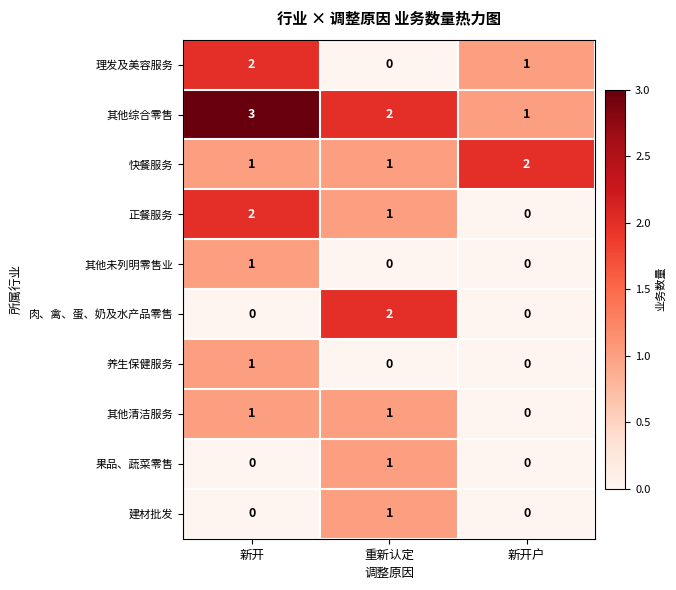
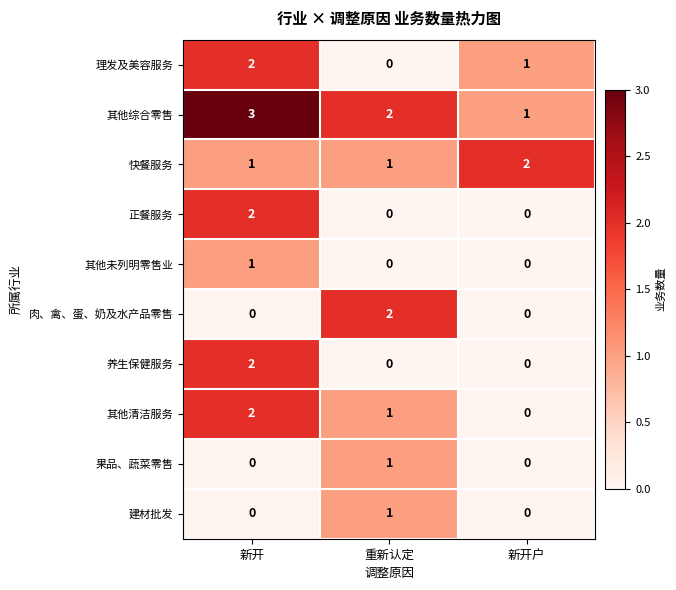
正餐服务, 重新认定: 1 -> 0
养生保健服务, 新开: 1 -> 2
其他清洁服务, 新开: 1 -> 2
